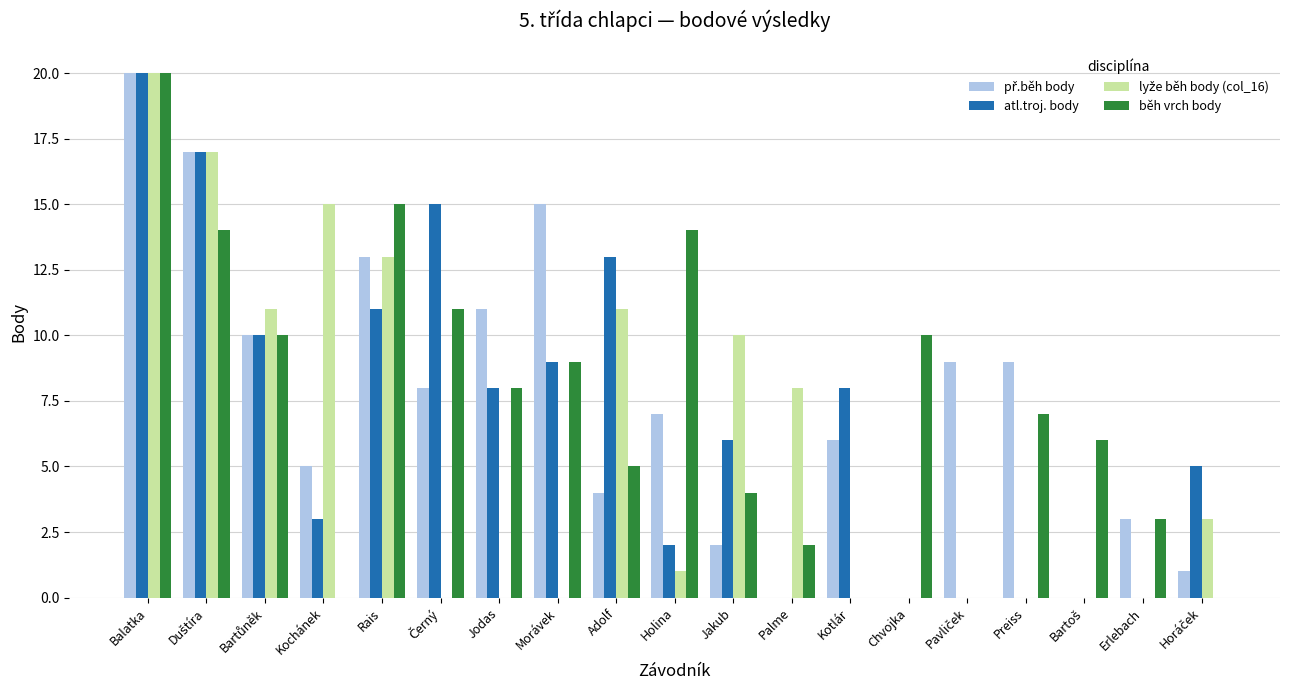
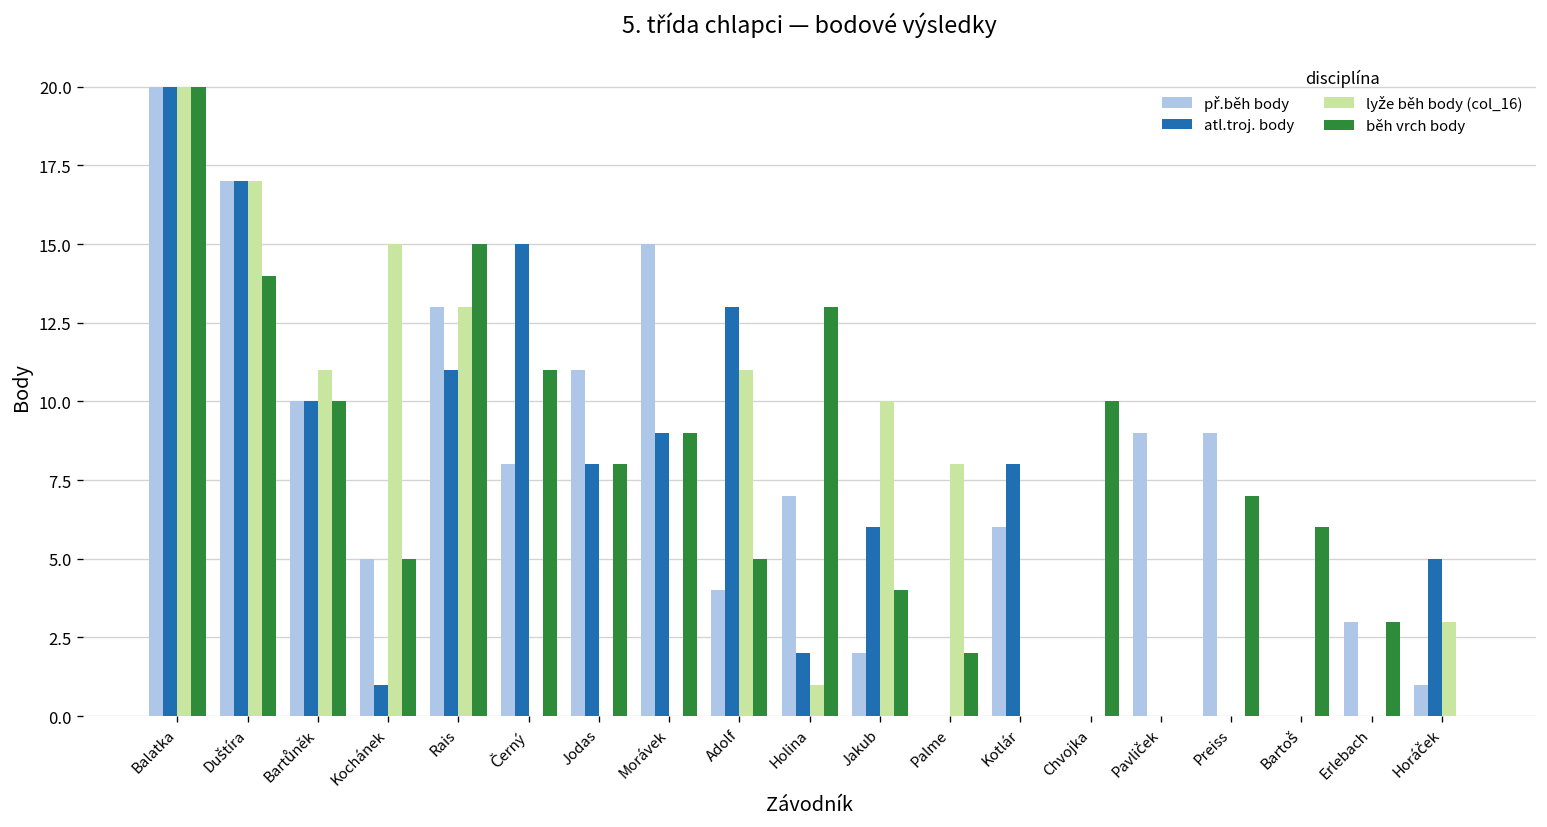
atl.troj. body, Kochánek: 3 -> 1
běh vrch body, Kochánek: 0 -> 5
běh vrch body, Holina: 14 -> 13
